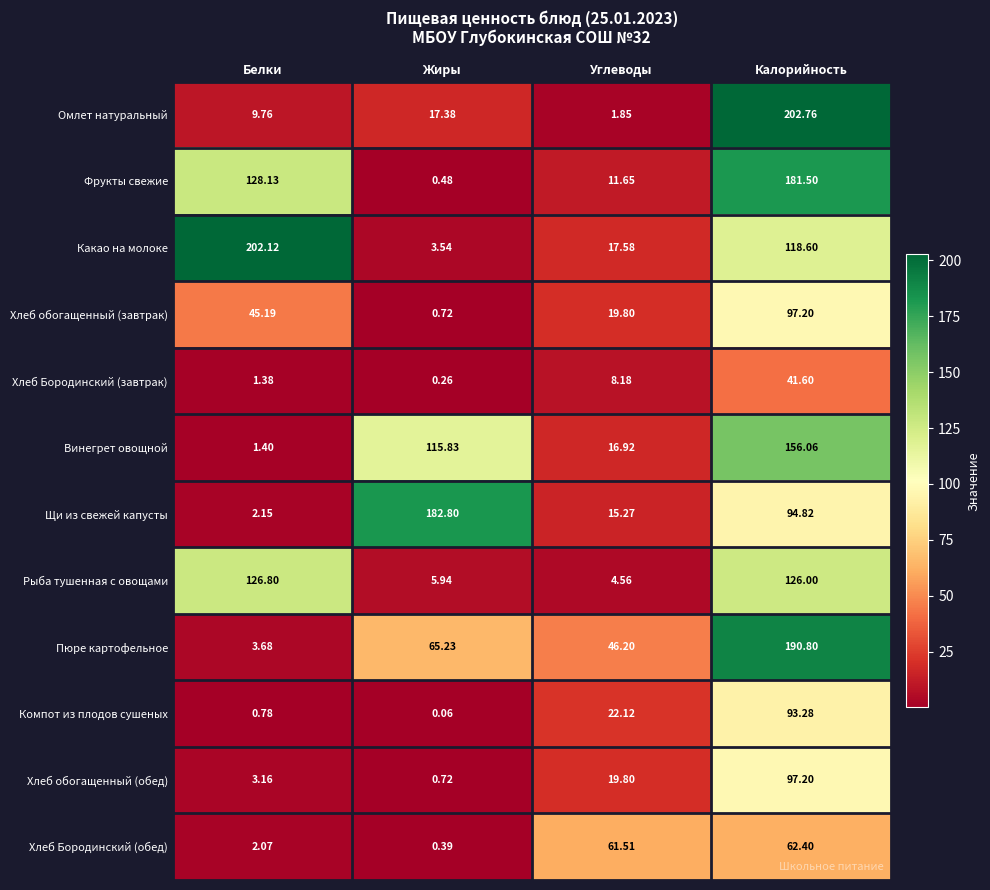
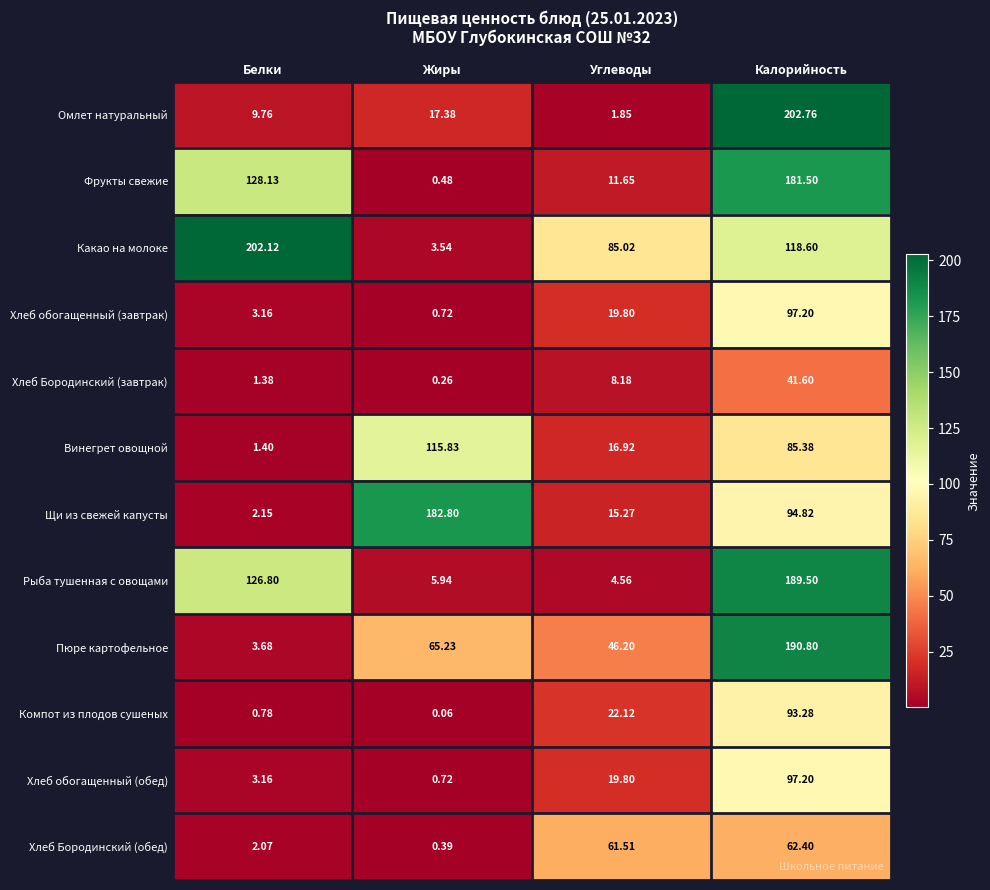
Какао на молоке, Углеводы: 17.58 -> 85.02
Хлеб обогащенный (завтрак), Белки: 45.19 -> 3.16
Винегрет овощной, Калорийность: 156.06 -> 85.38
Рыба тушенная с овощами, Калорийность: 126.00 -> 189.50
